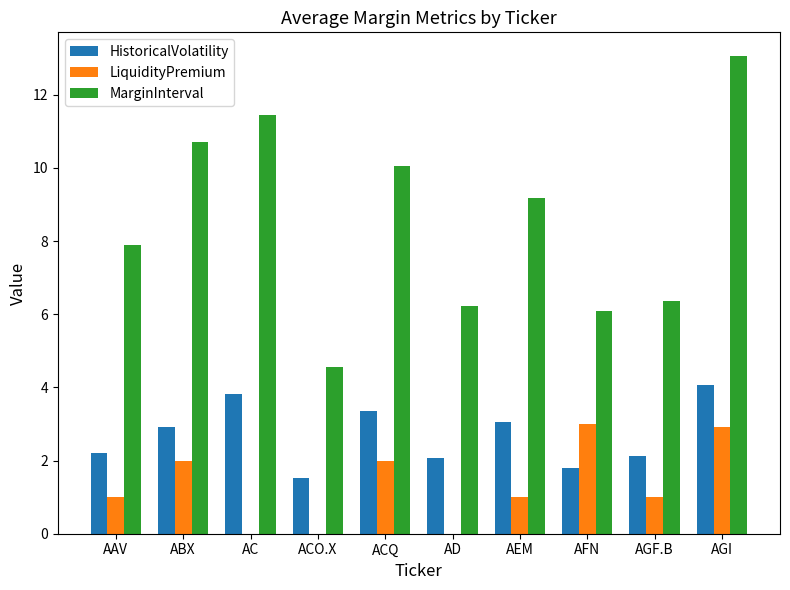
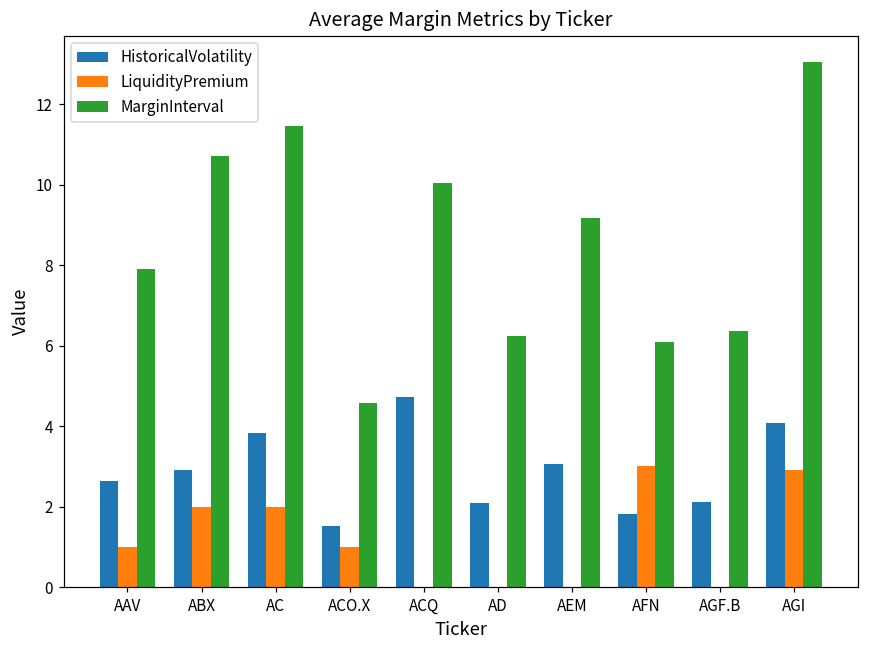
HistoricalVolatility, AAV: 2.2 -> 2.6
LiquidityPremium, AC: 0 -> 2
LiquidityPremium, ACO.X: 0 -> 1
HistoricalVolatility, ACQ: 3.3 -> 4.7
LiquidityPremium, ACQ: 2 -> 0
LiquidityPremium, AEM: 1 -> 0
LiquidityPremium, AGF.B: 1 -> 0
